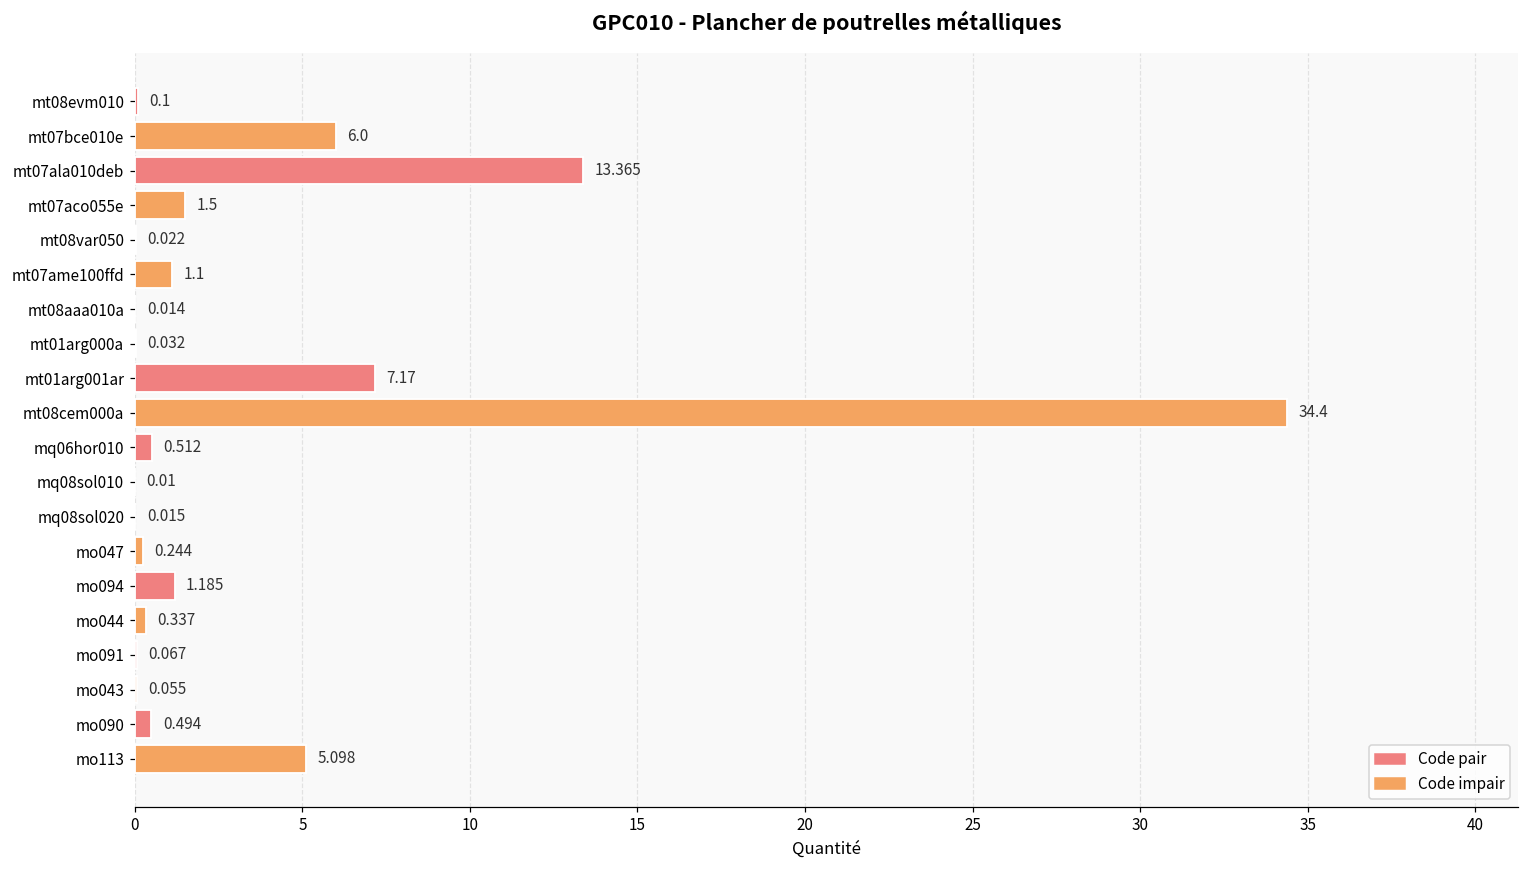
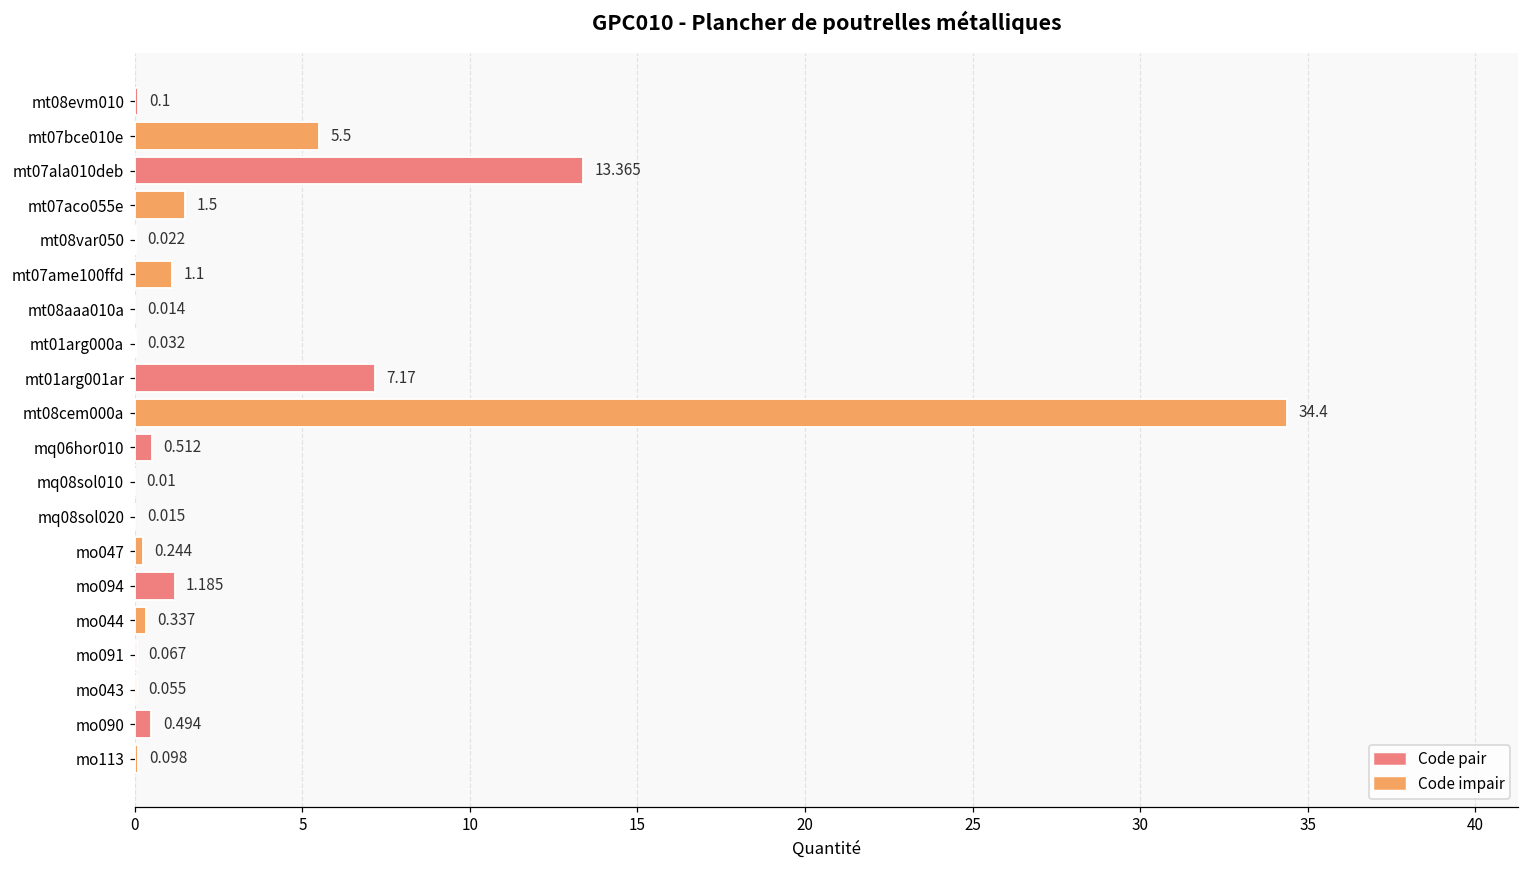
mt07bce010e: 6.0 -> 5.5
mo113: 5.098 -> 0.098
